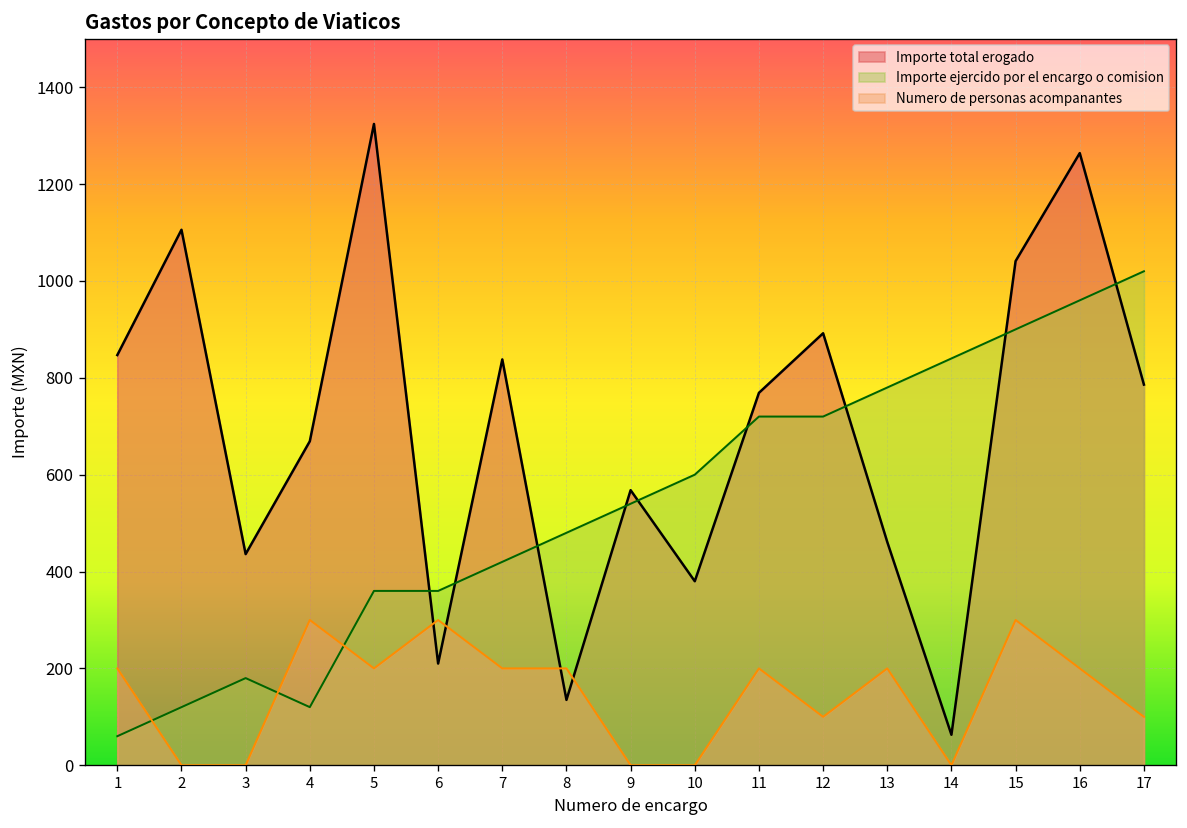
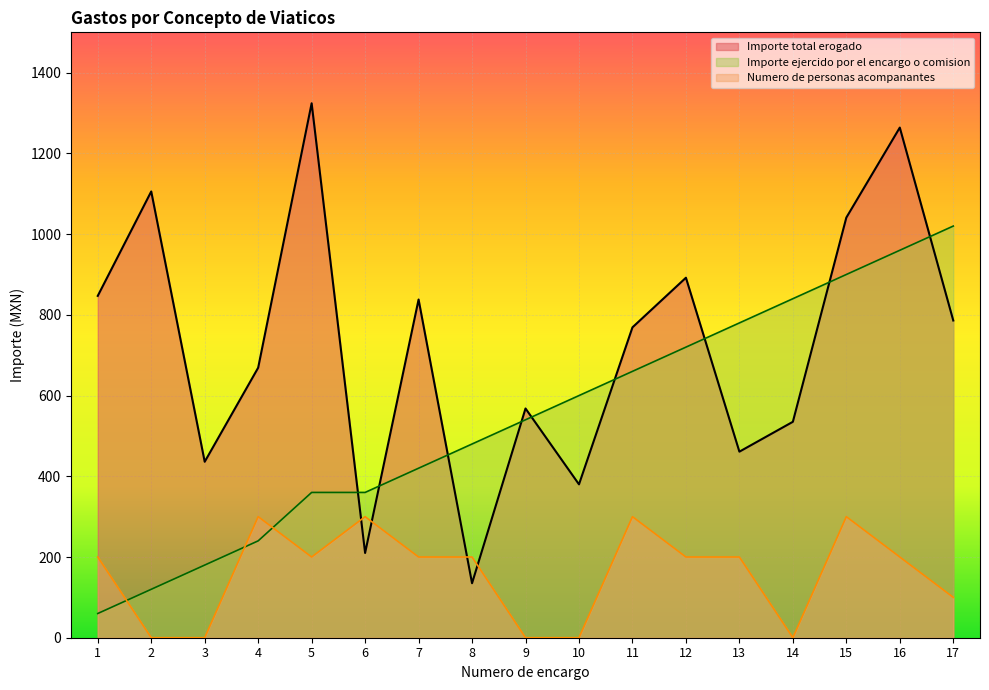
Importe ejercido por el encargo o comision, 4: 120 -> 240
Importe ejercido por el encargo o comision, 11: 720 -> 660
Numero de personas acompanantes, 11: 200 -> 300
Numero de personas acompanantes, 12: 100 -> 200
Importe total erogado, 14: 60 -> 540
